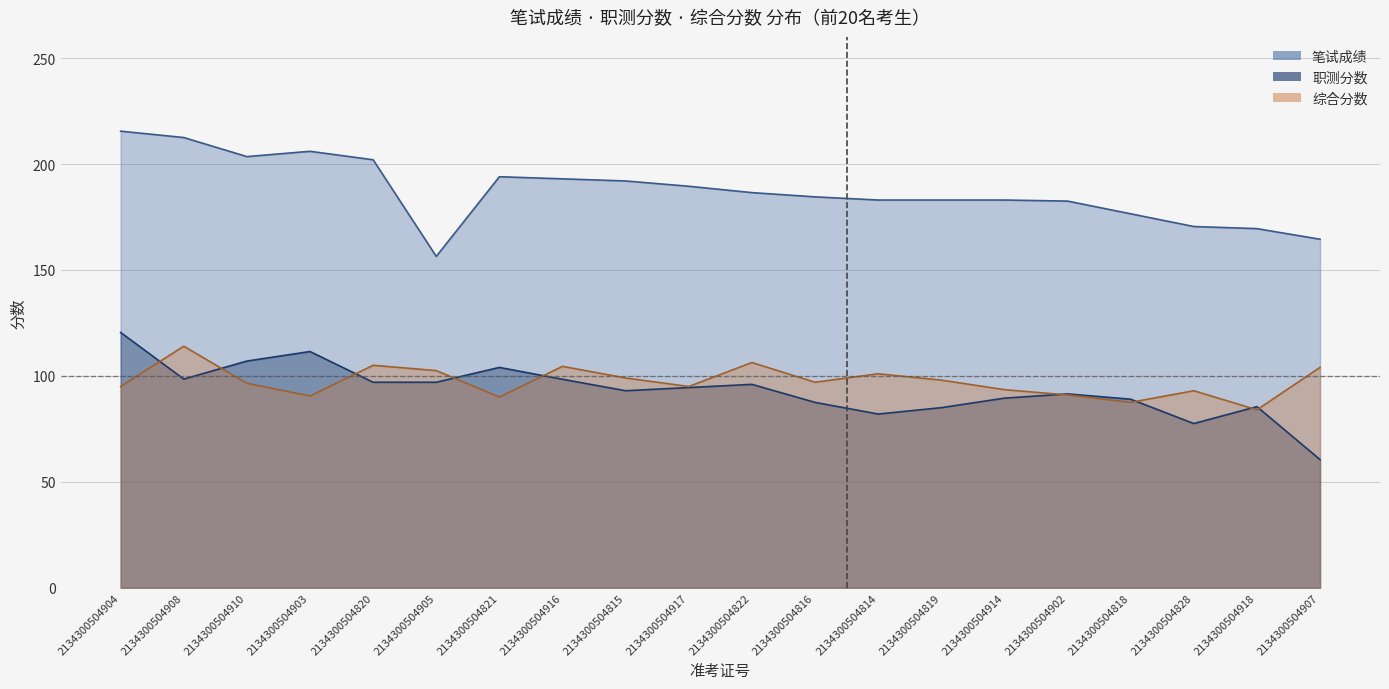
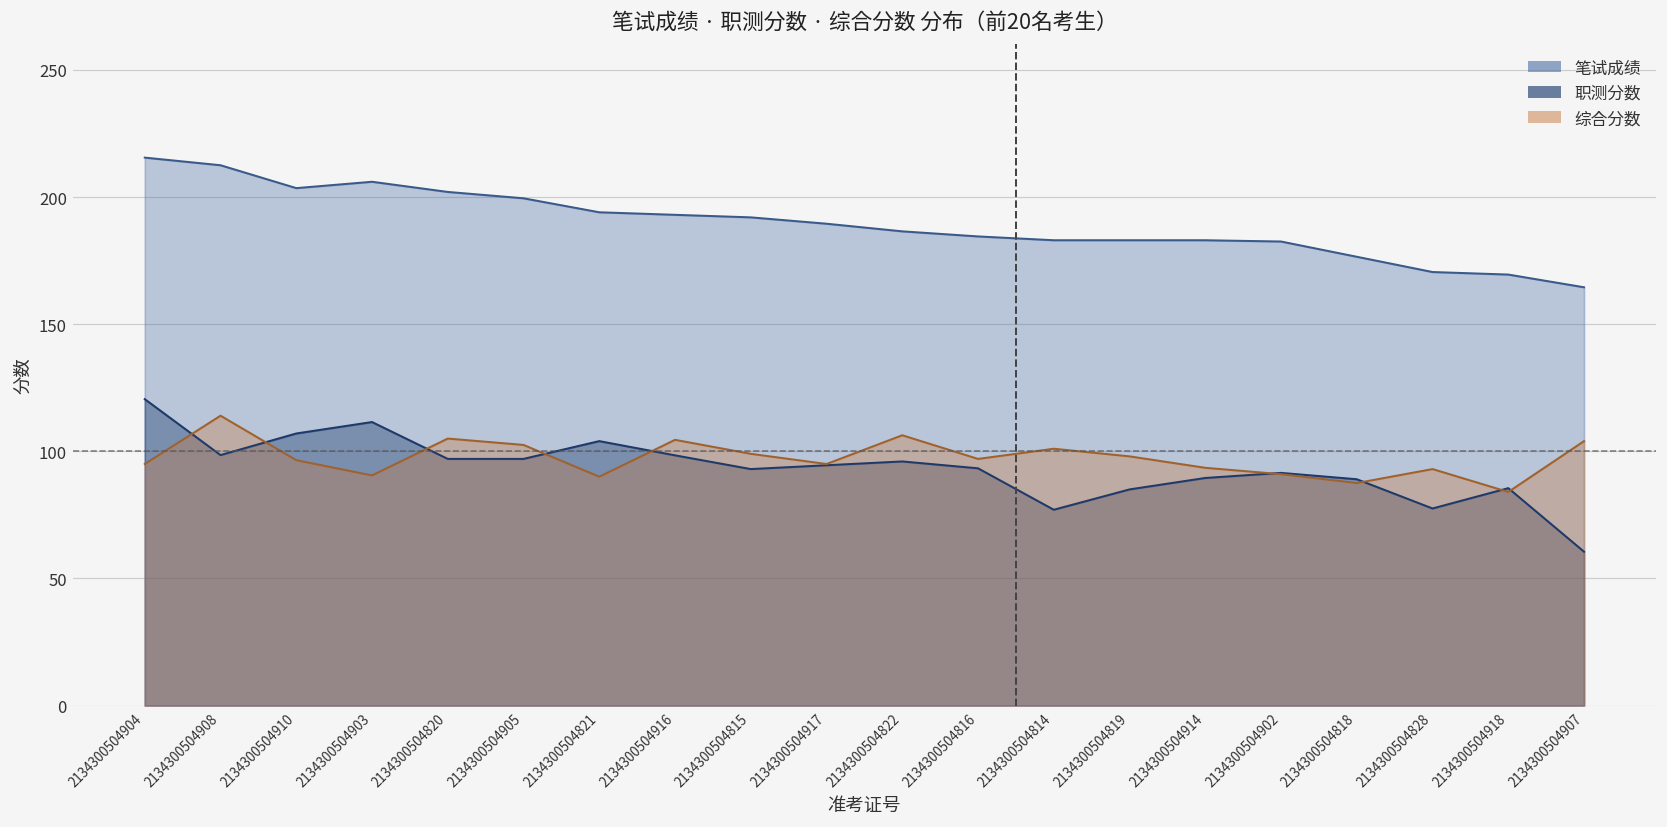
笔试成绩, 2134300504905: 156 -> 200
职测分数, 2134300504816: 88 -> 93
职测分数, 2134300504814: 82 -> 77
